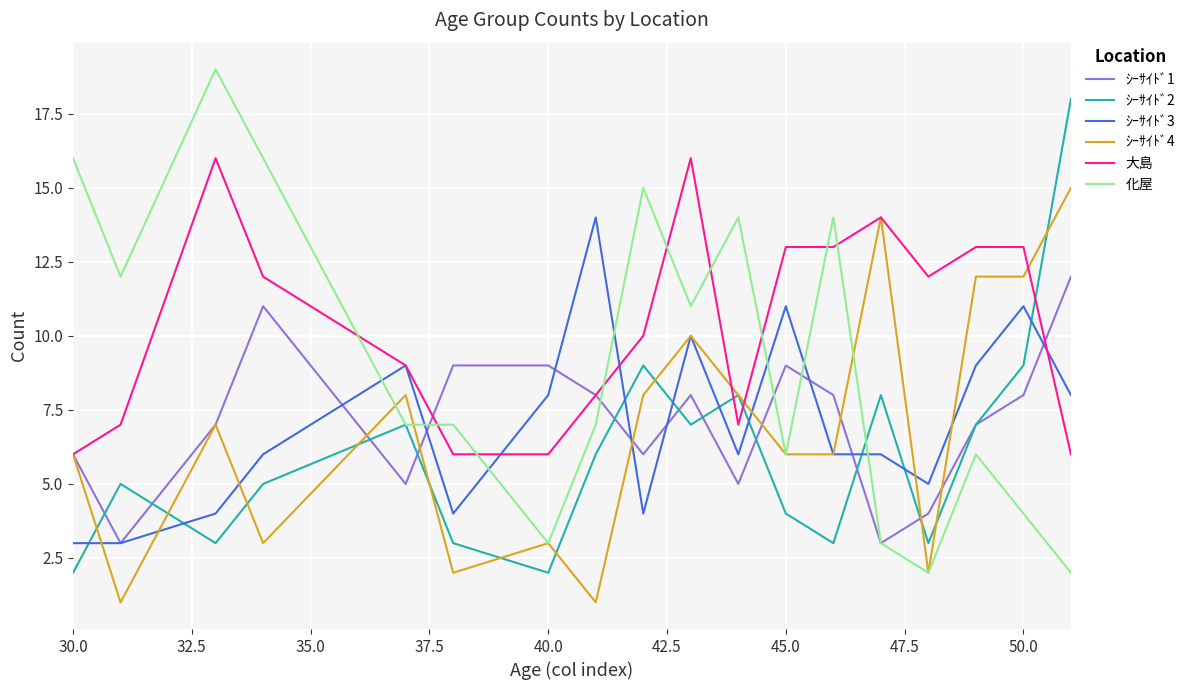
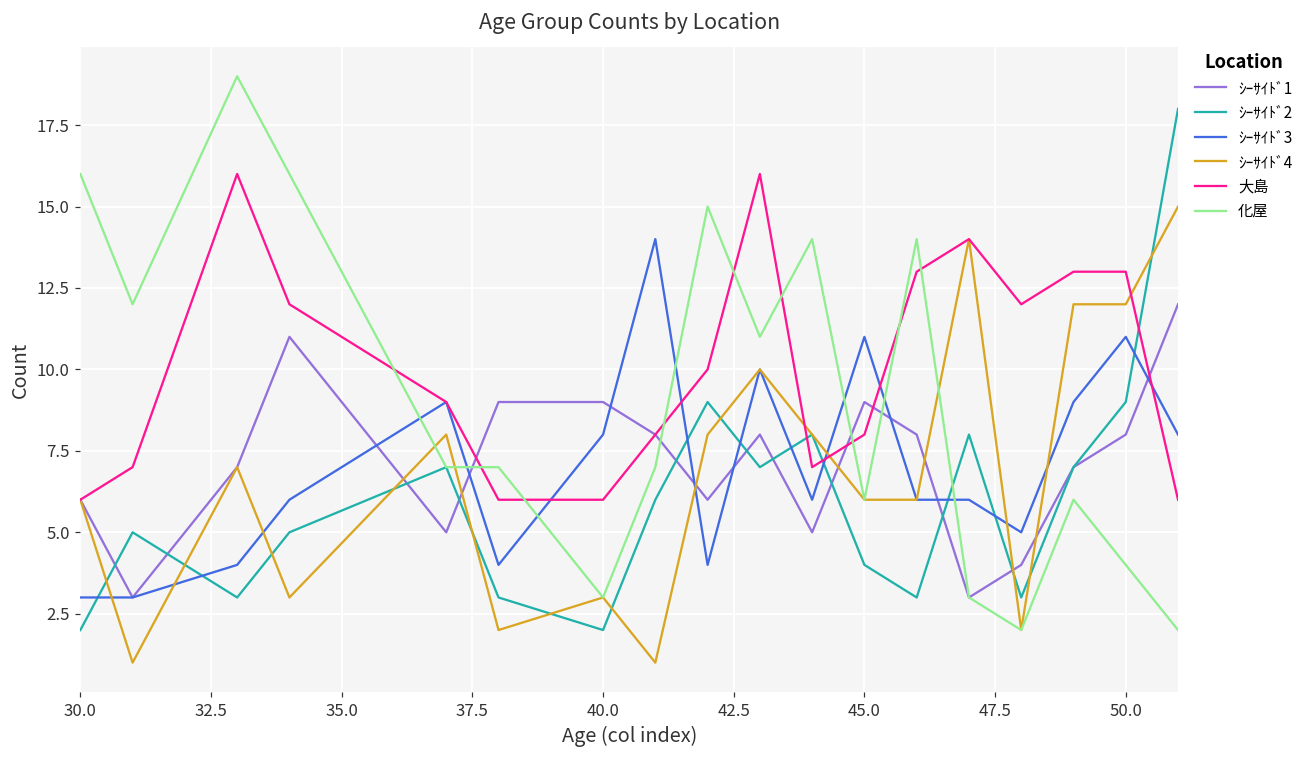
大島, 45.0: 13 -> 8
